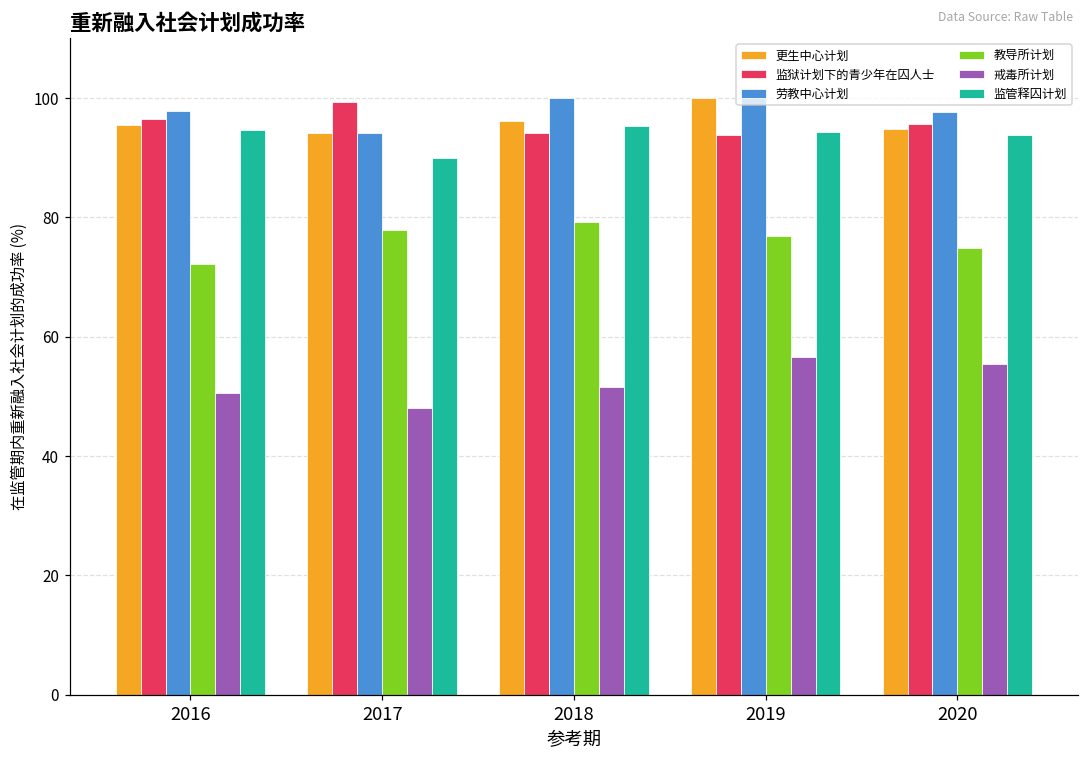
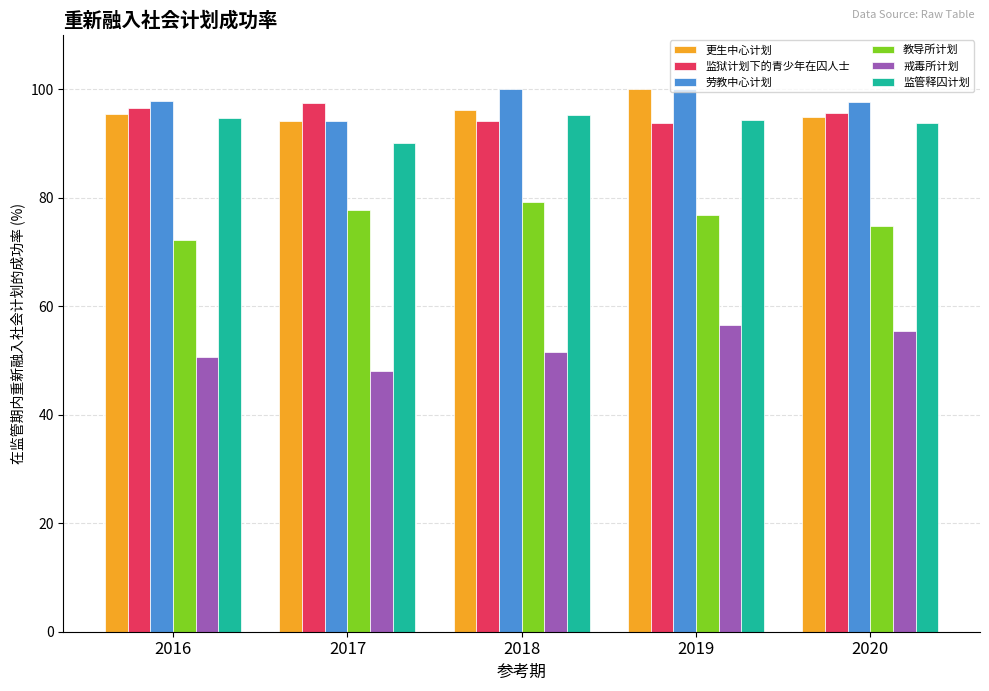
监狱计划下的青少年在囚人士, 2017: 99 -> 97
